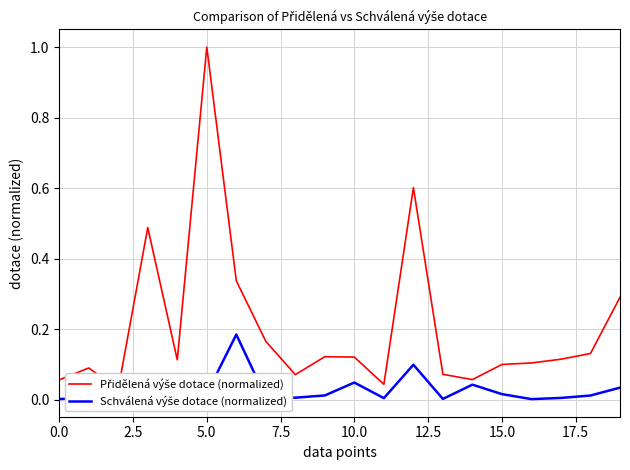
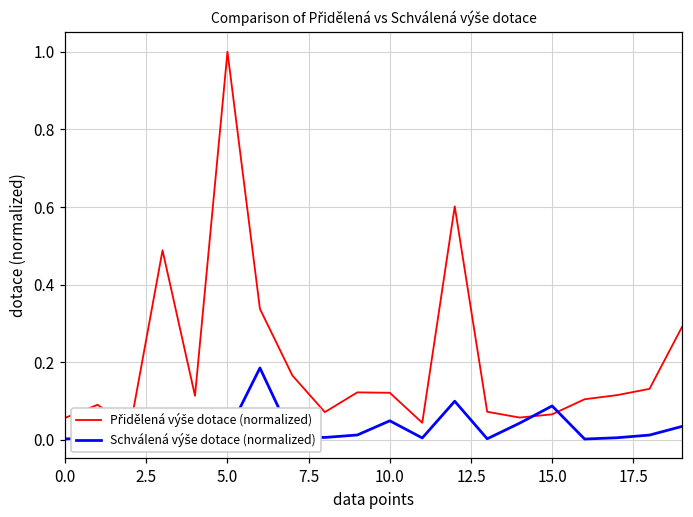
Přidělená výše dotace (normalized), 15.0: 0.10 -> 0.07
Schválená výše dotace (normalized), 15.0: 0.02 -> 0.09
